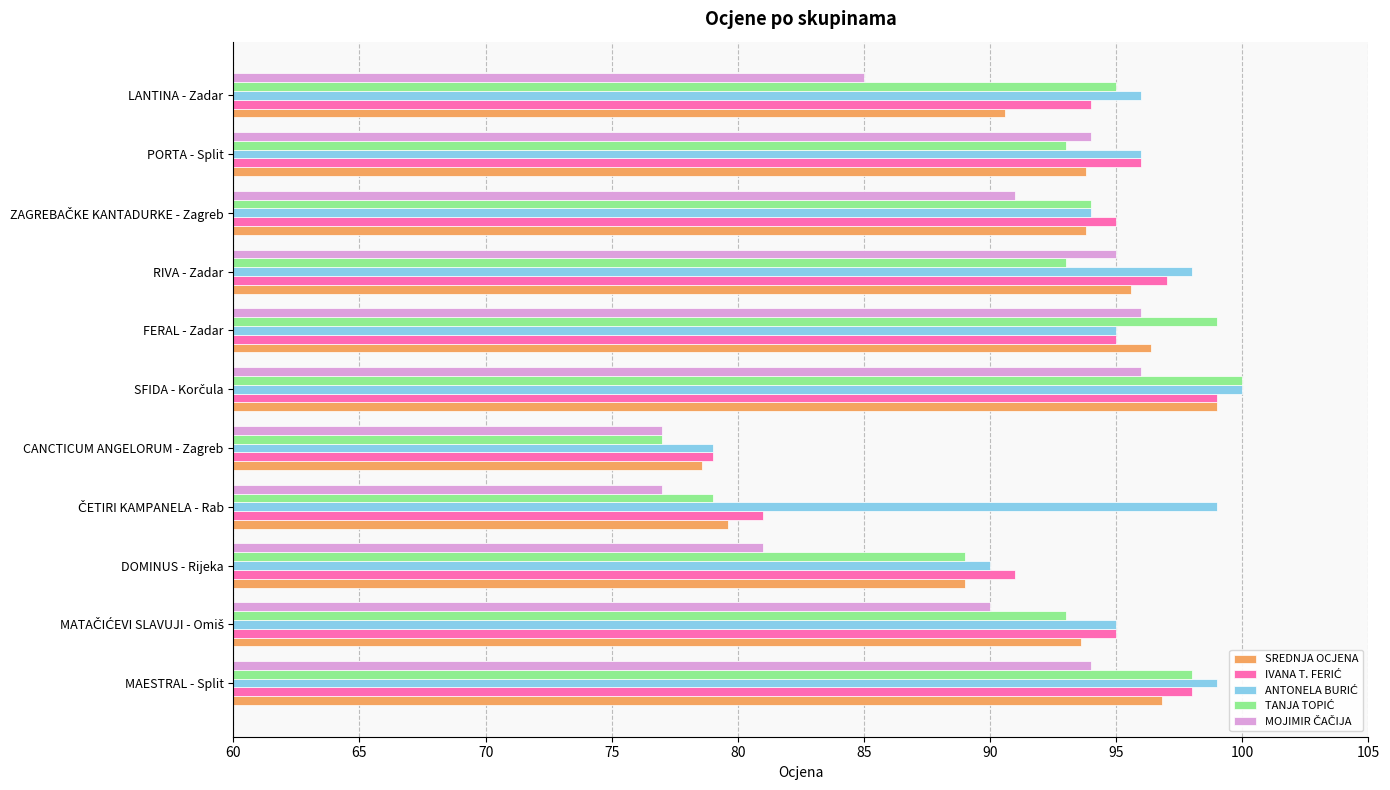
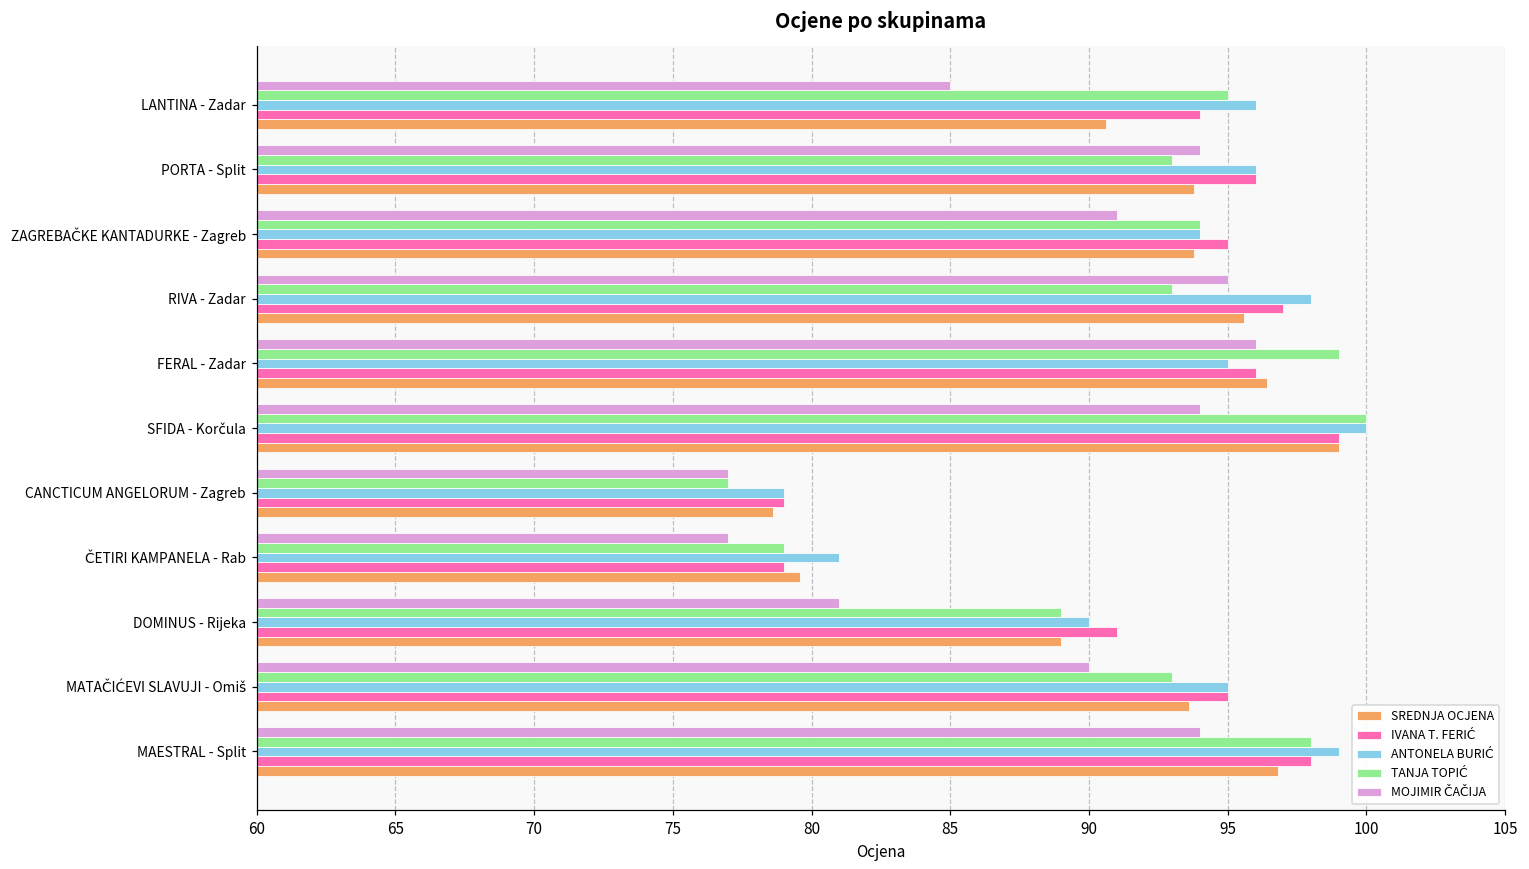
IVANA T. FERIĆ, FERAL - Zadar: 95 -> 96
MOJIMIR ČAČIJA, SFIDA - Korčula: 96 -> 94
ANTONELA BURIĆ, ČETIRI KAMPANELA - Rab: 99 -> 81
IVANA T. FERIĆ, ČETIRI KAMPANELA - Rab: 81 -> 79
